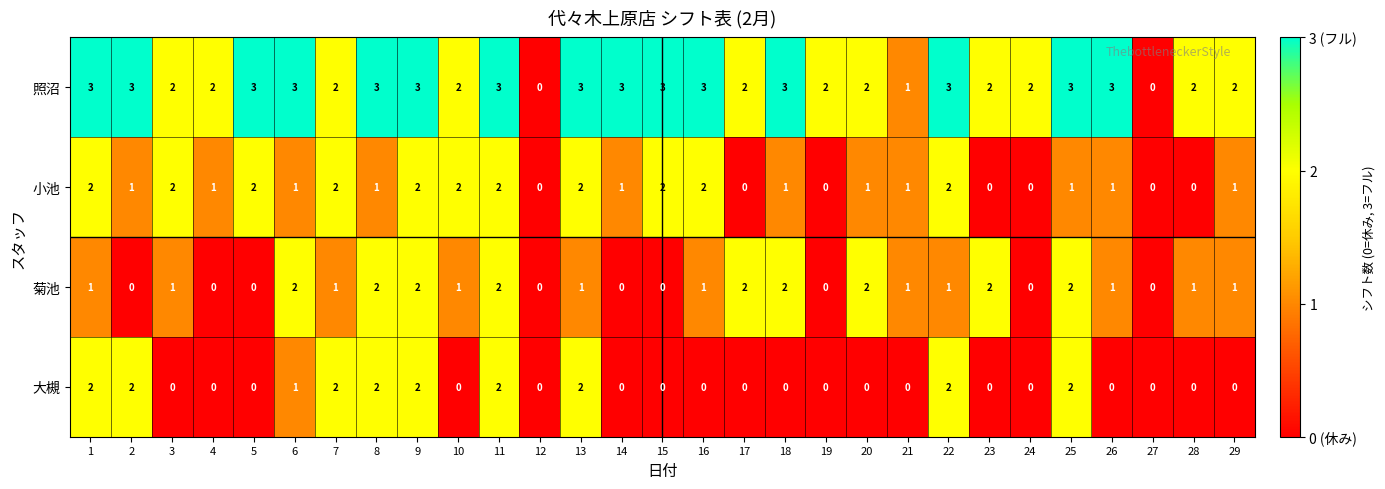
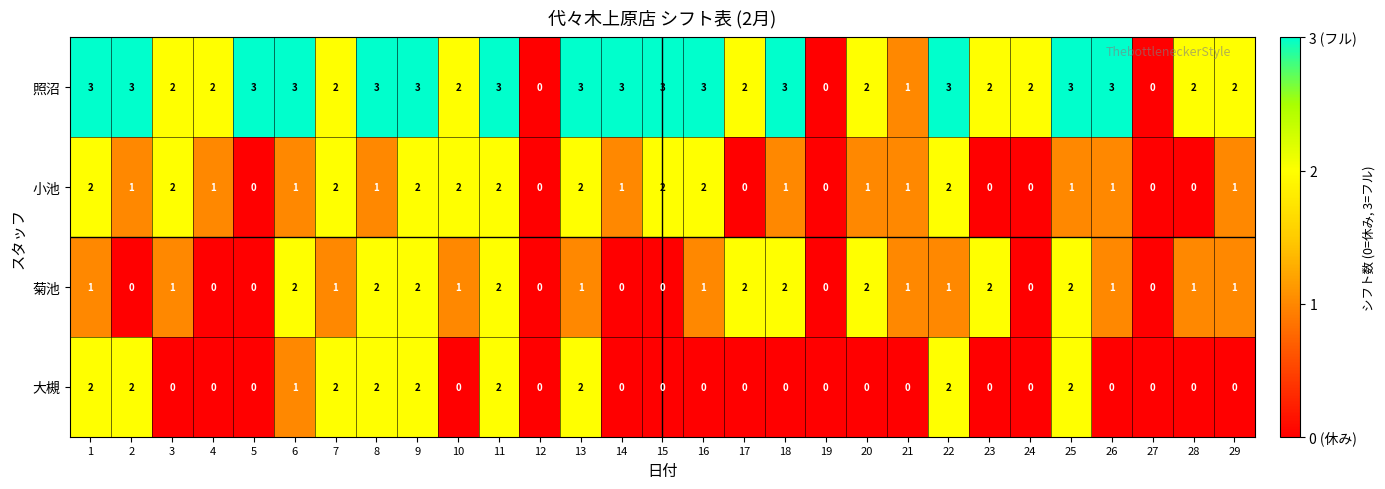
照沼, 19: 2 -> 0
小池, 5: 2 -> 0
